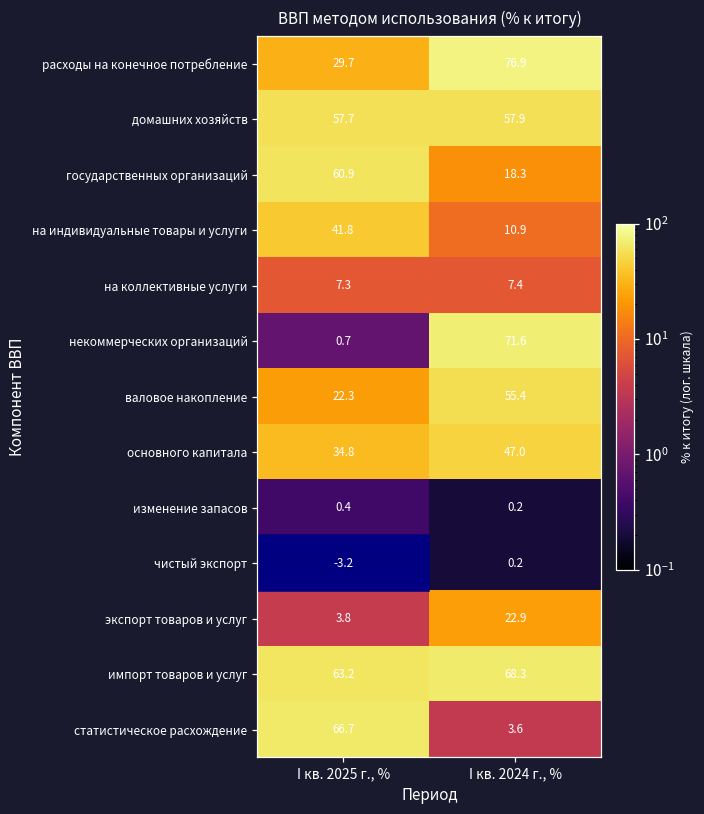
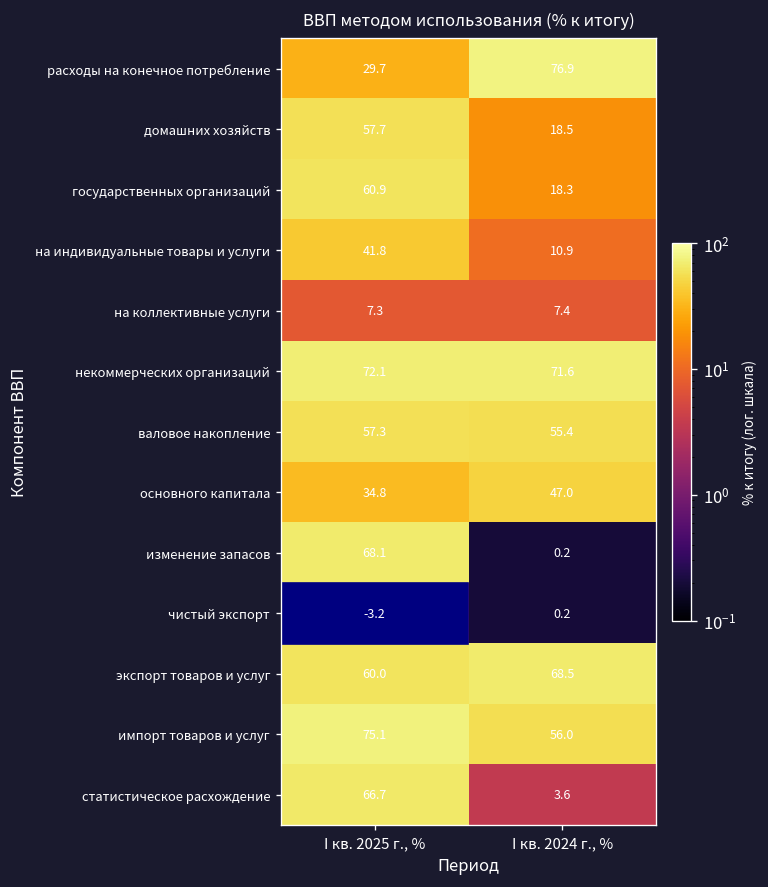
домашних хозяйств, I кв. 2024 г., %: 57.9 -> 18.5
некоммерческих организаций, I кв. 2025 г., %: 0.7 -> 72.1
валовое накопление, I кв. 2025 г., %: 22.3 -> 57.3
изменение запасов, I кв. 2025 г., %: 0.4 -> 68.1
экспорт товаров и услуг, I кв. 2025 г., %: 3.8 -> 60.0
экспорт товаров и услуг, I кв. 2024 г., %: 22.9 -> 68.5
импорт товаров и услуг, I кв. 2025 г., %: 63.2 -> 75.1
импорт товаров и услуг, I кв. 2024 г., %: 68.3 -> 56.0
